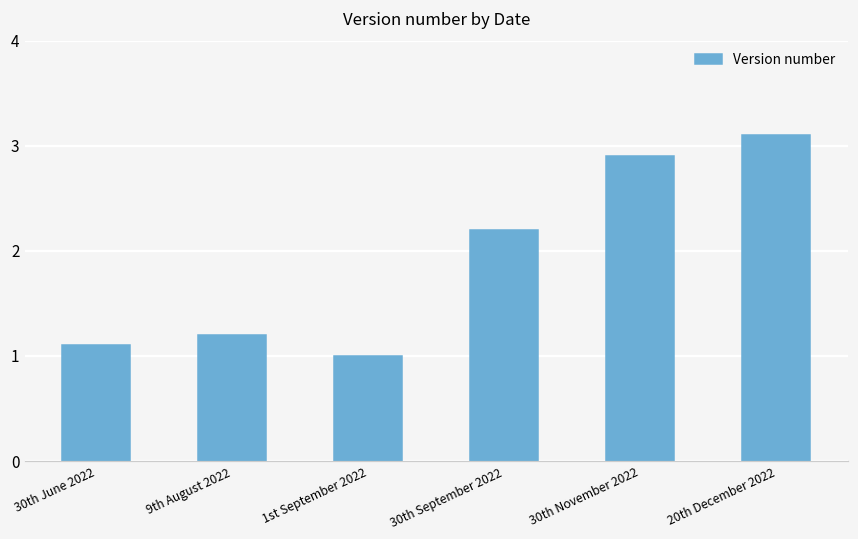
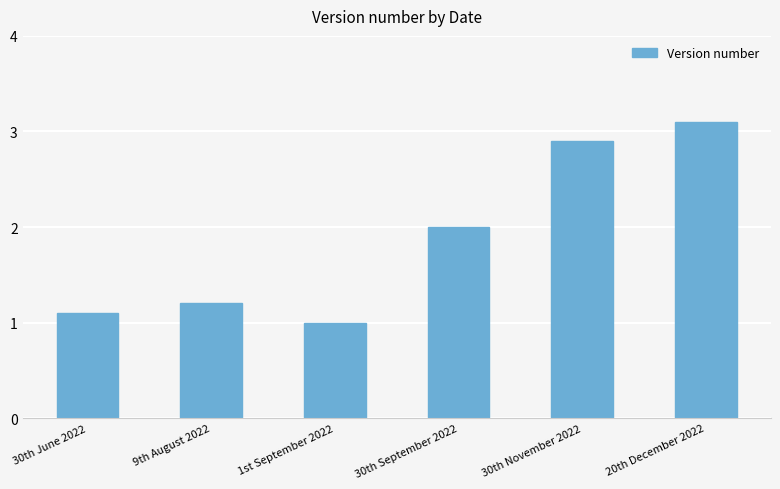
30th September 2022: 2.2 -> 2.0
